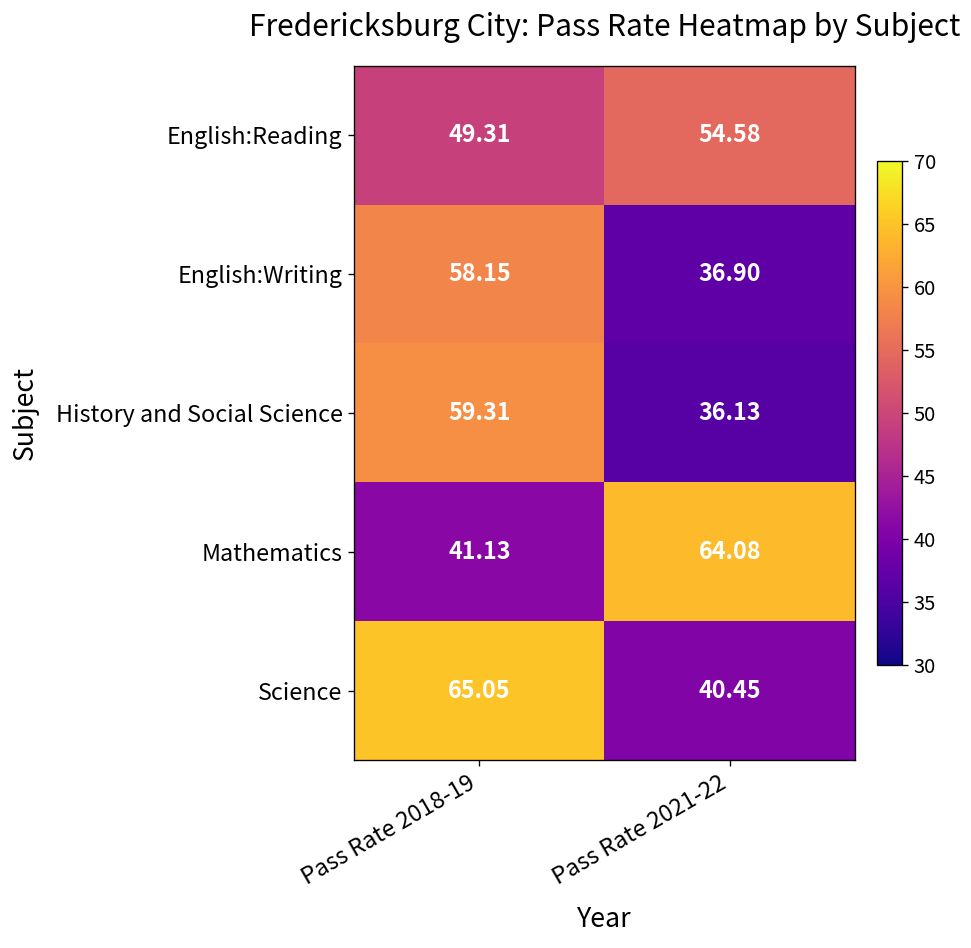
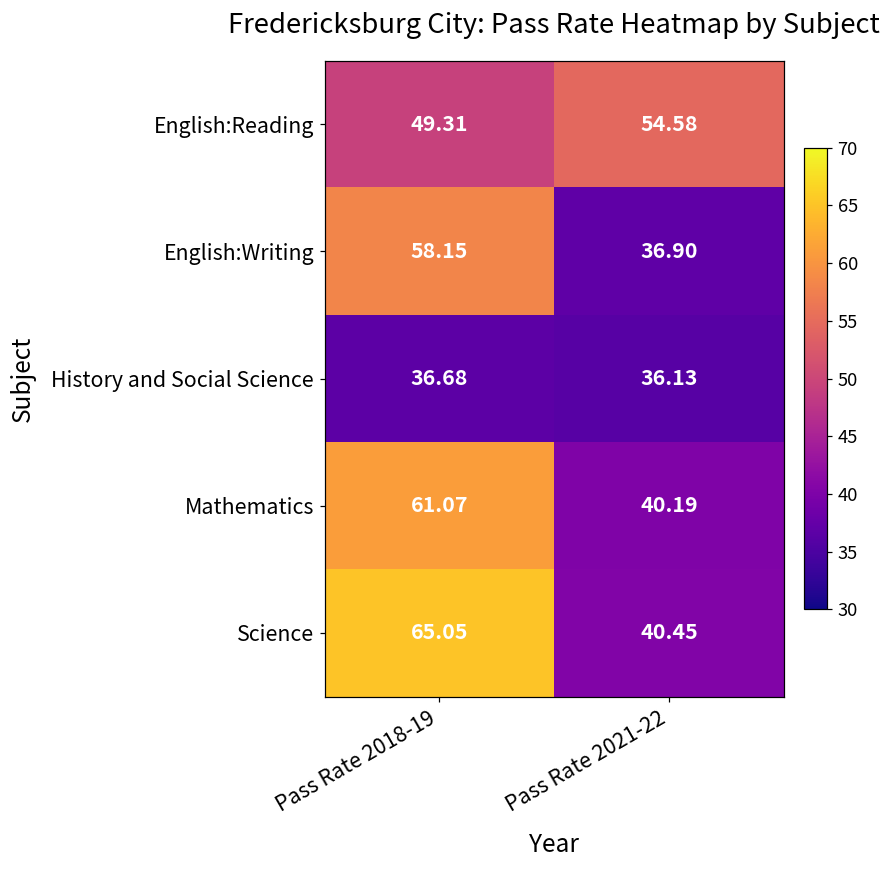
History and Social Science, Pass Rate 2018-19: 59.31 -> 36.68
Mathematics, Pass Rate 2018-19: 41.13 -> 61.07
Mathematics, Pass Rate 2021-22: 64.08 -> 40.19
